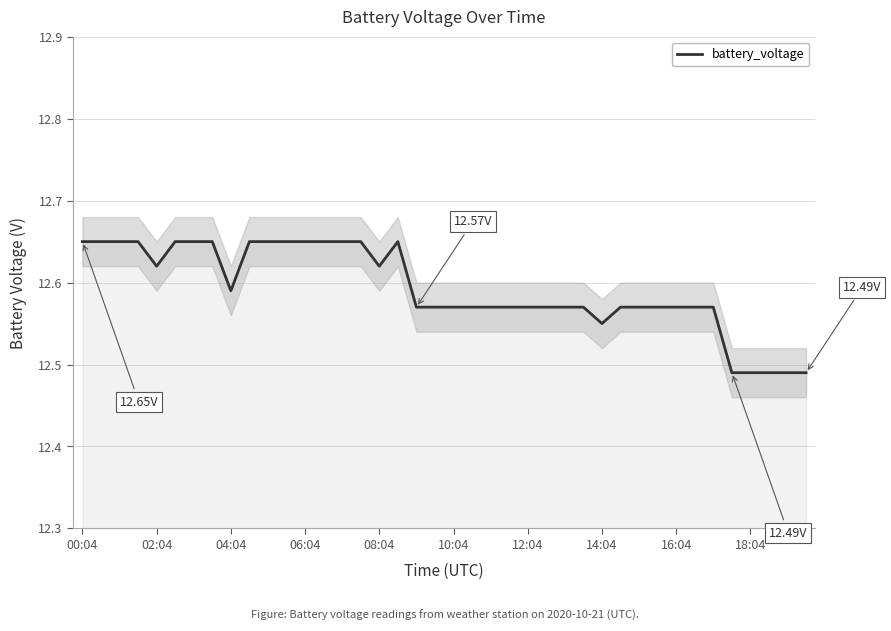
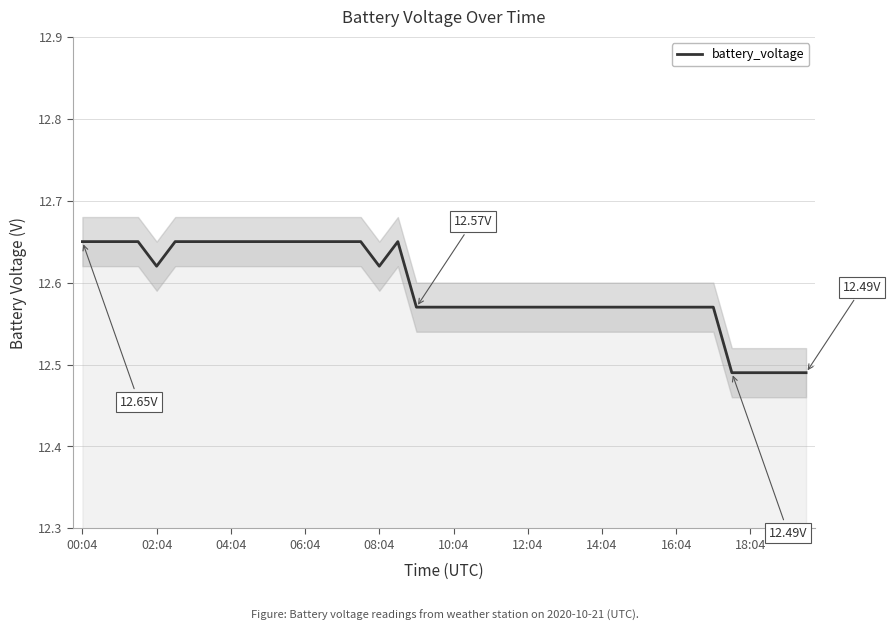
battery_voltage, 04:04: 12.59 -> 12.65
battery_voltage, 14:04: 12.55 -> 12.57
